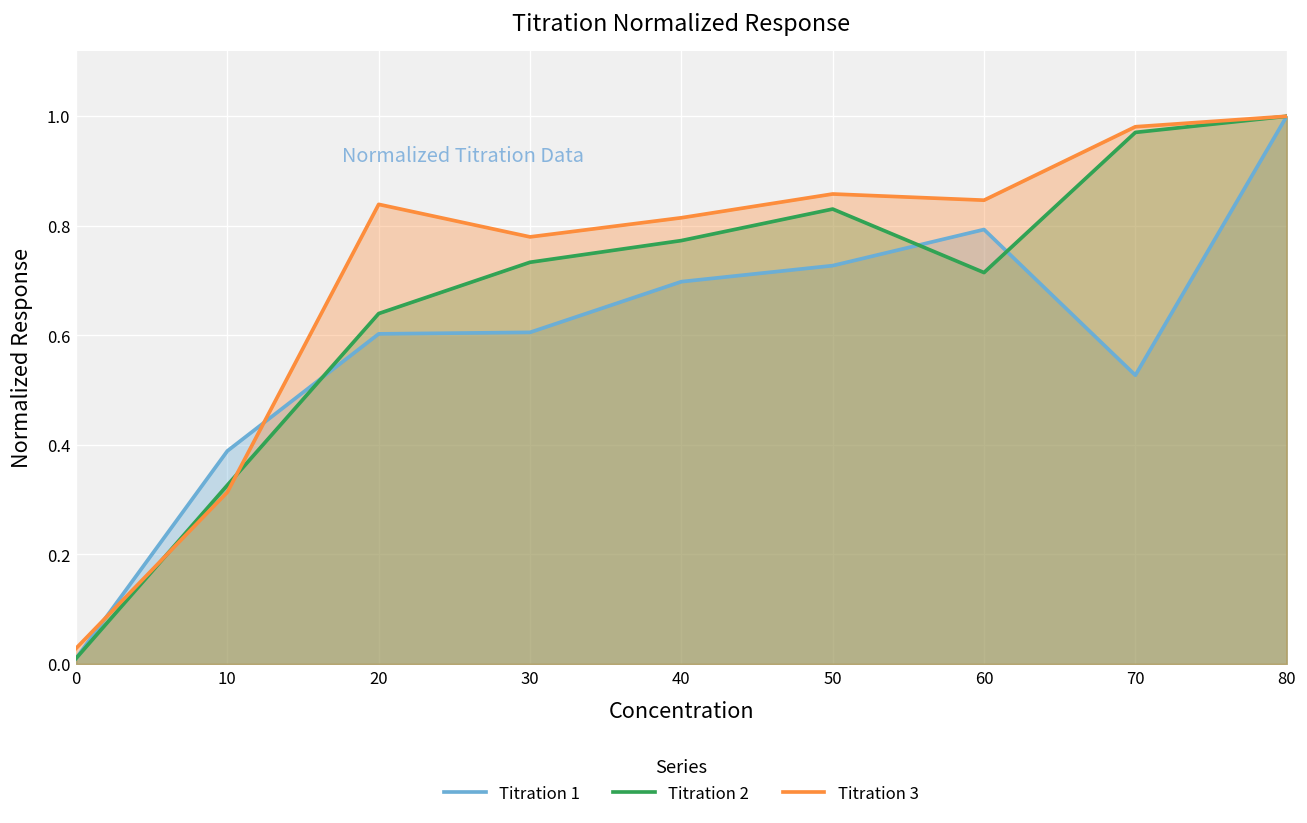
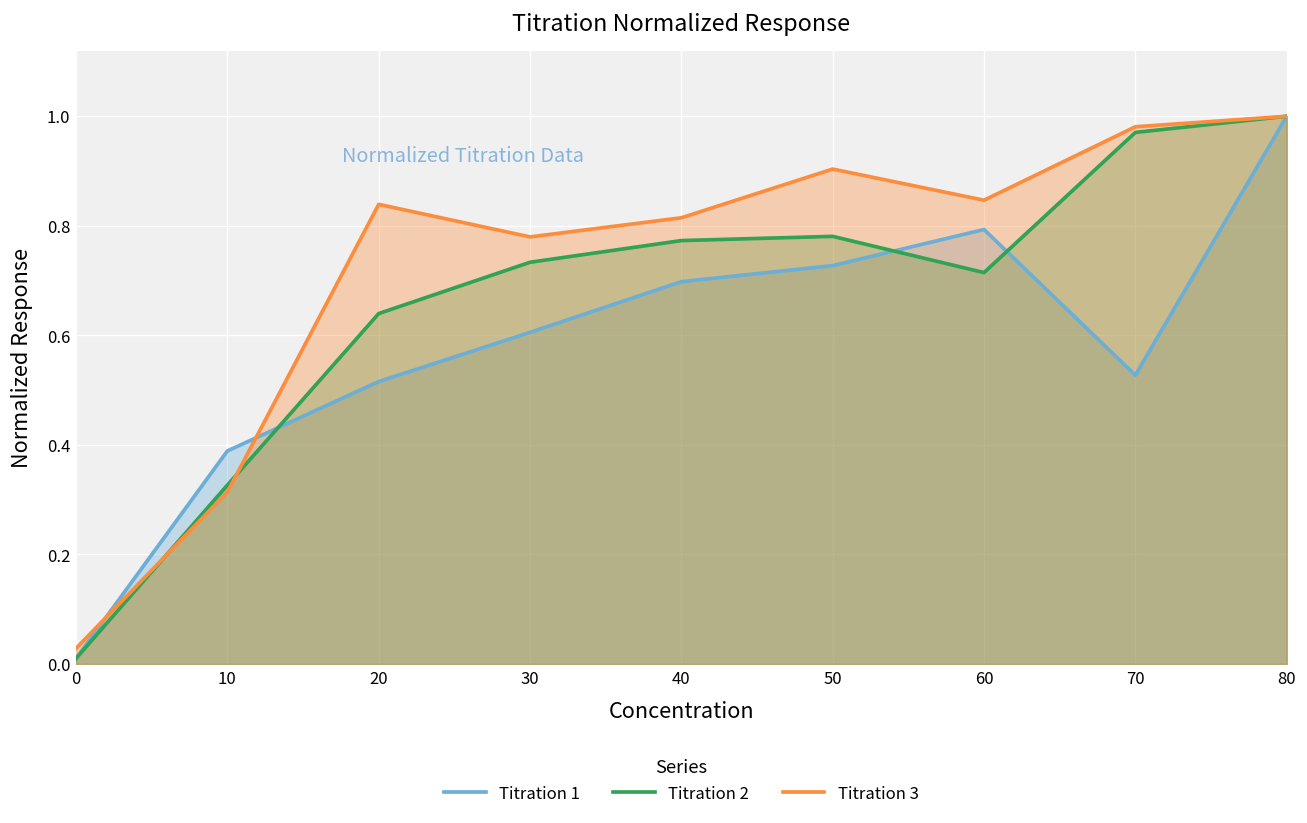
Titration 1, 20: 0.60 -> 0.52
Titration 2, 50: 0.83 -> 0.78
Titration 3, 50: 0.86 -> 0.90
